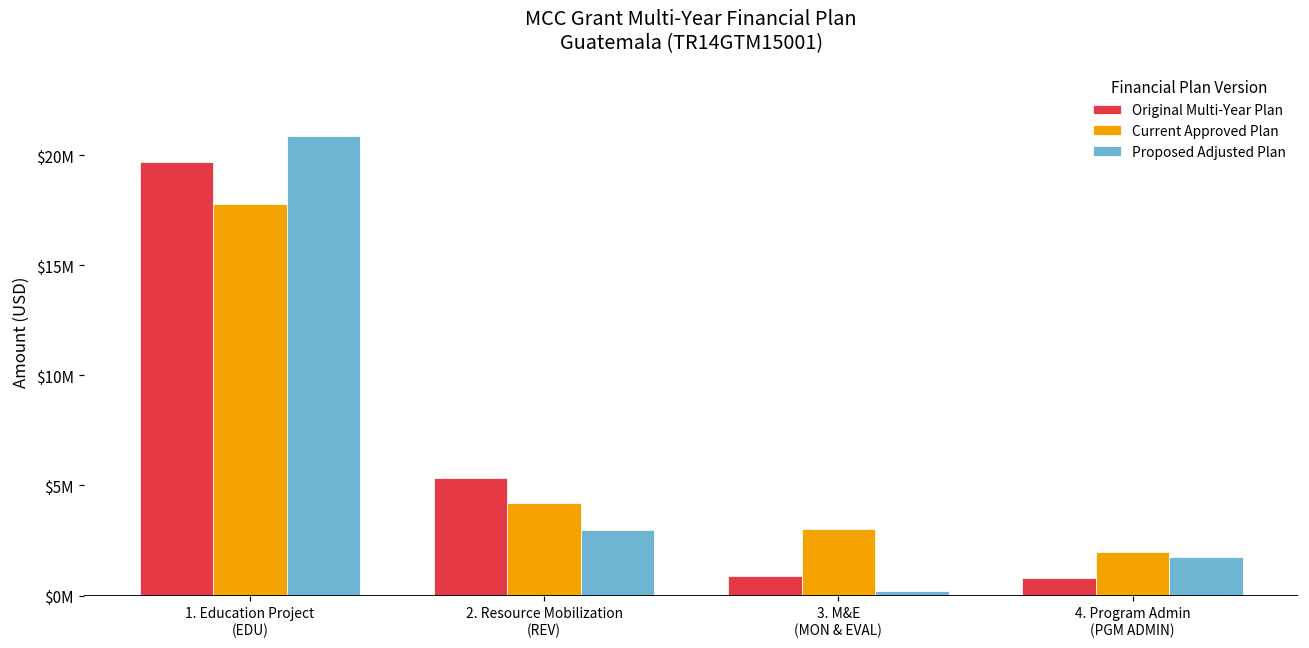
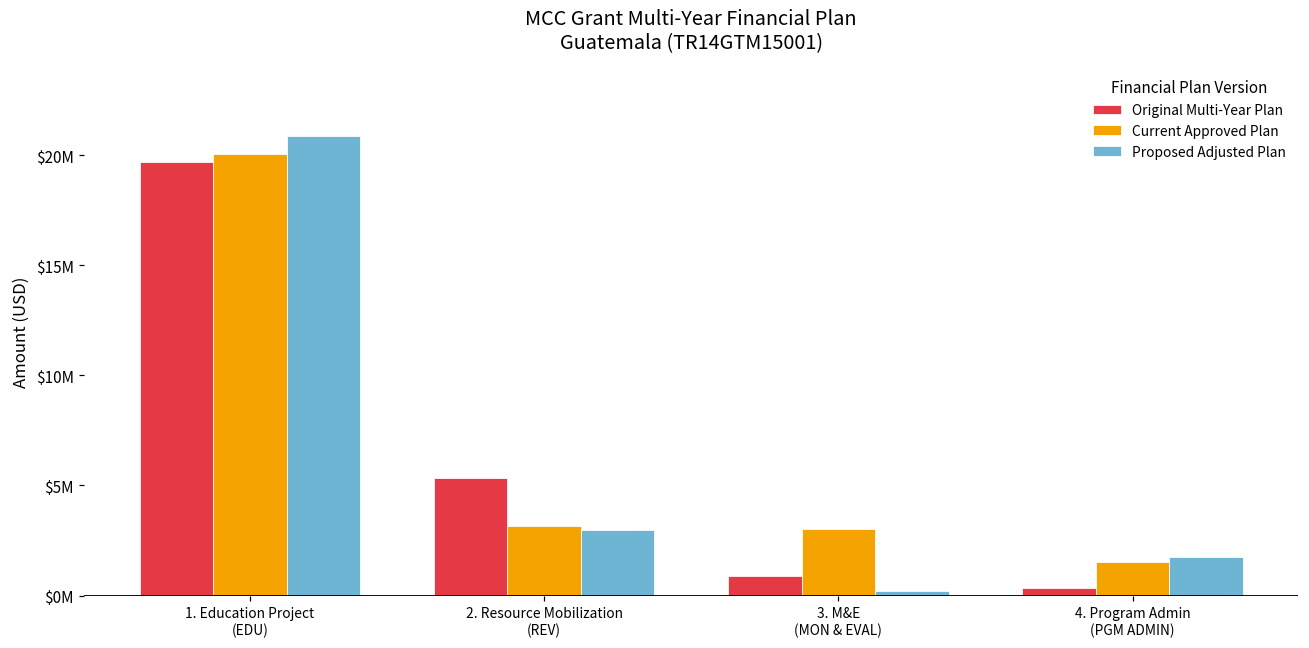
Current Approved Plan, 1. Education Project (EDU): $17800000 -> $20100000
Current Approved Plan, 2. Resource Mobilization (REV): $4200000 -> $3200000
Original Multi-Year Plan, 4. Program Admin (PGM ADMIN): $800000 -> $300000
Current Approved Plan, 4. Program Admin (PGM ADMIN): $2000000 -> $1500000
